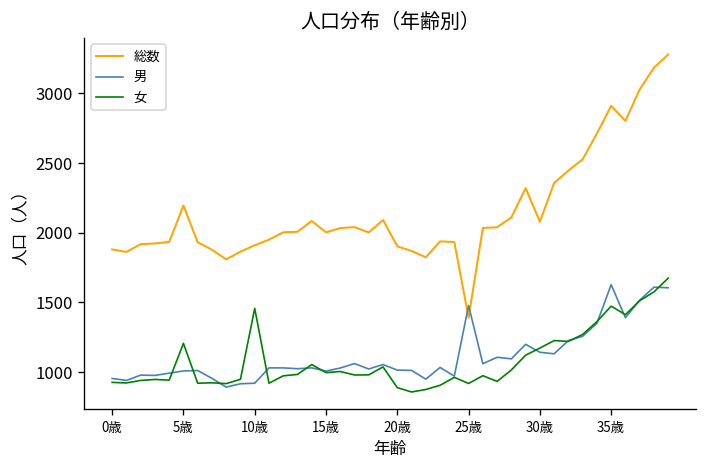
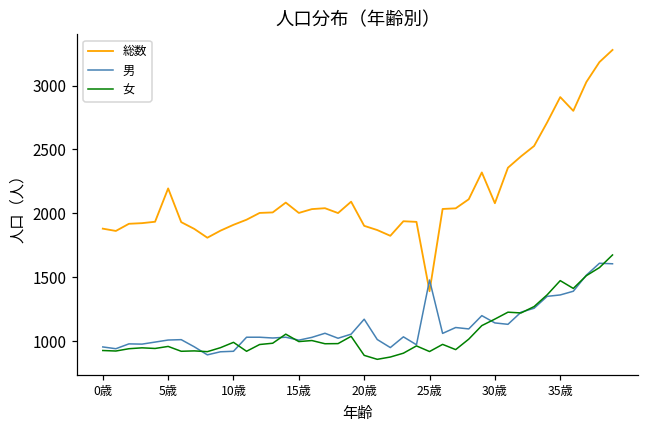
女, 5歳: 1210 -> 960
女, 10歳: 1460 -> 990
男, 20歳: 1010 -> 1170
男, 35歳: 1630 -> 1360
